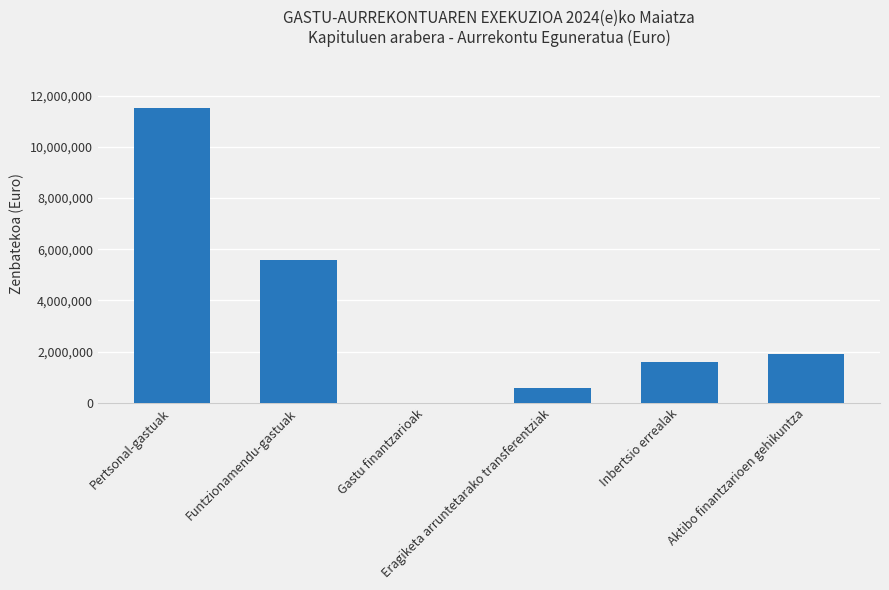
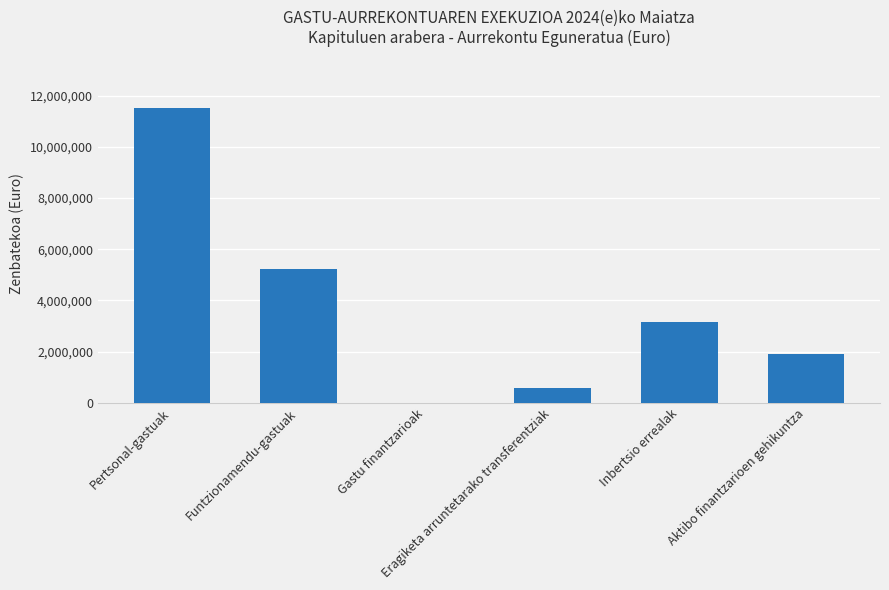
Funtzionamendu-gastuak: 5,600,000 -> 5,200,000
Inbertsio errealak: 1,600,000 -> 3,100,000
